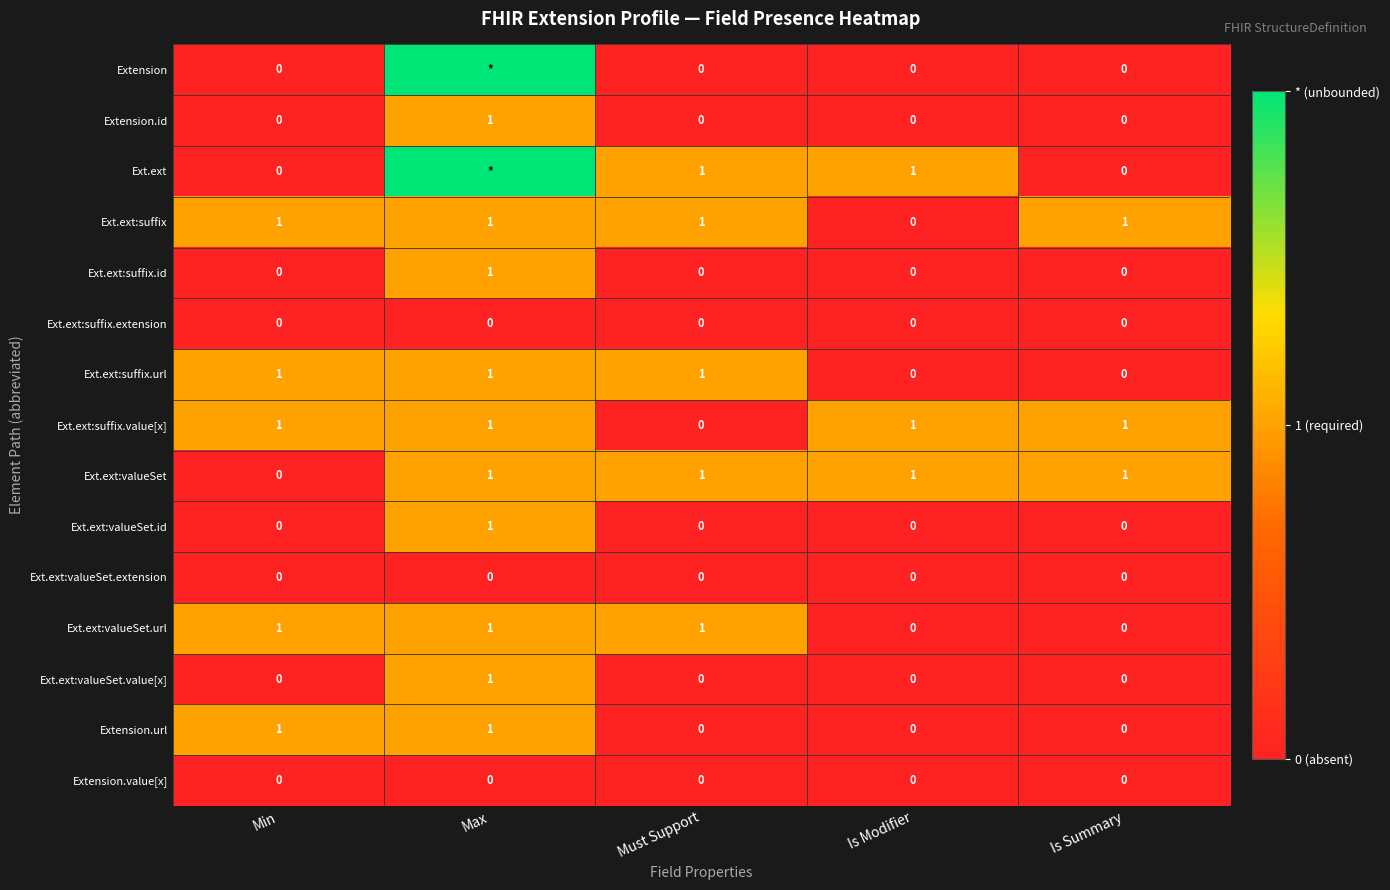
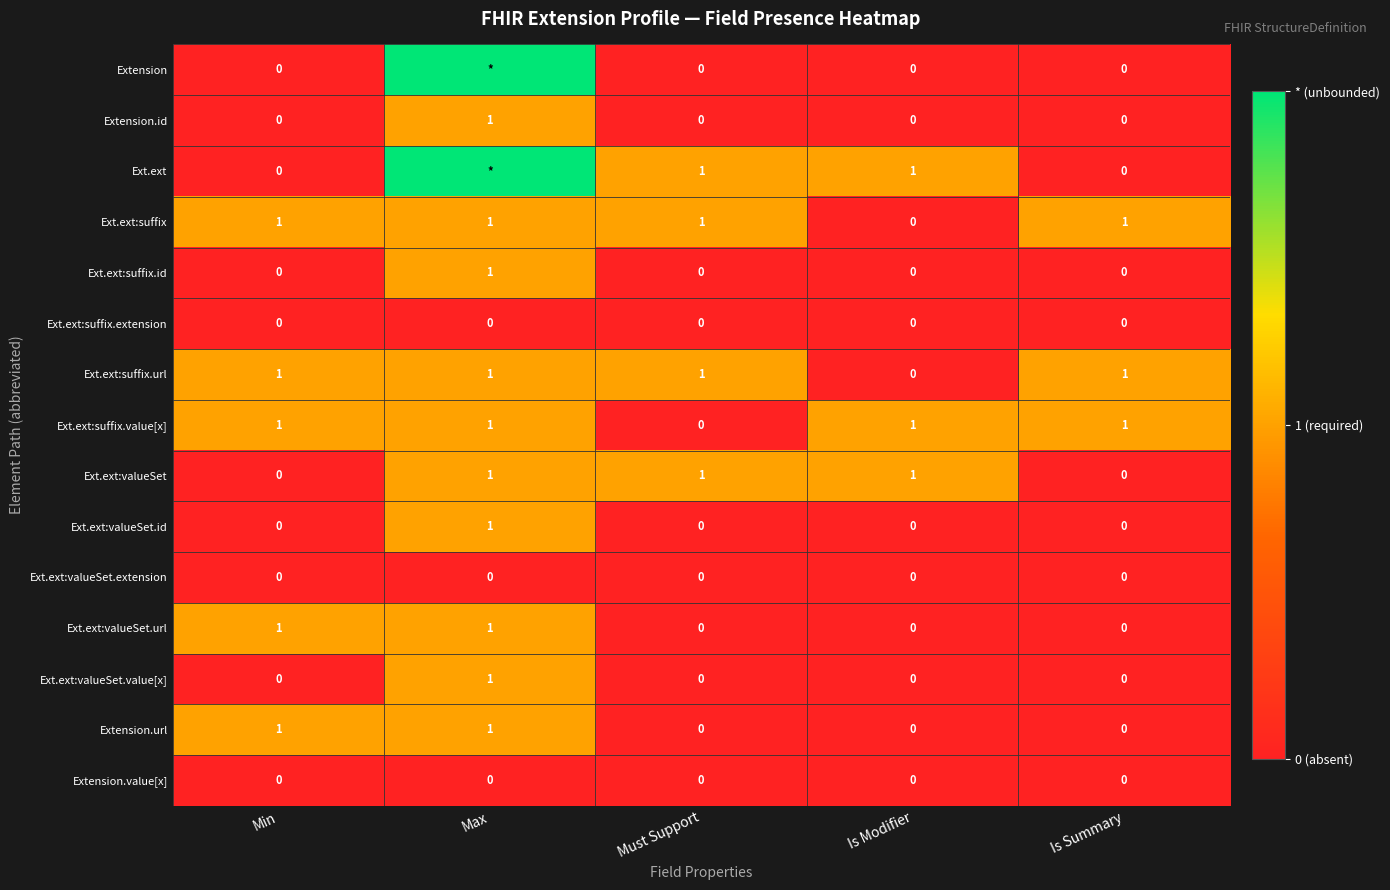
Ext.ext:suffix.url, Is Summary: 0 -> 1
Ext.ext:valueSet, Is Summary: 1 -> 0
Ext.ext:valueSet.url, Must Support: 1 -> 0
